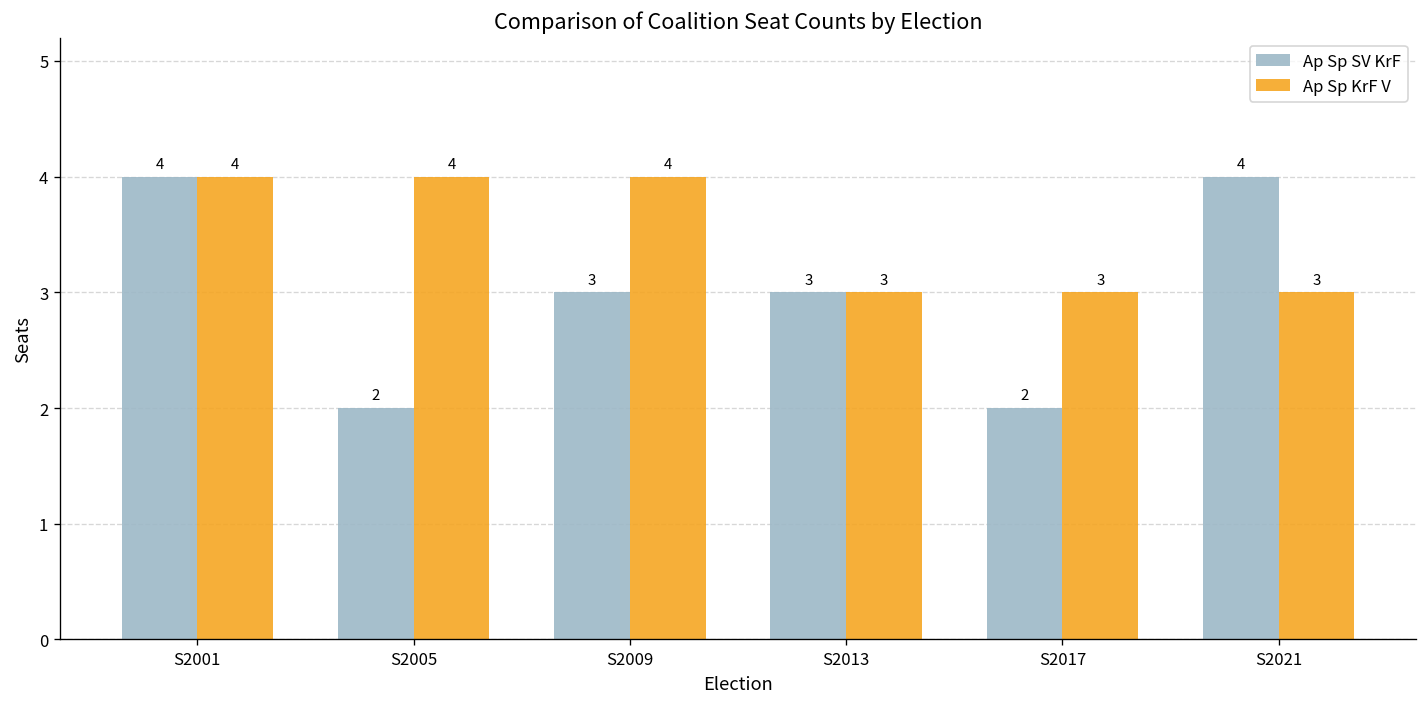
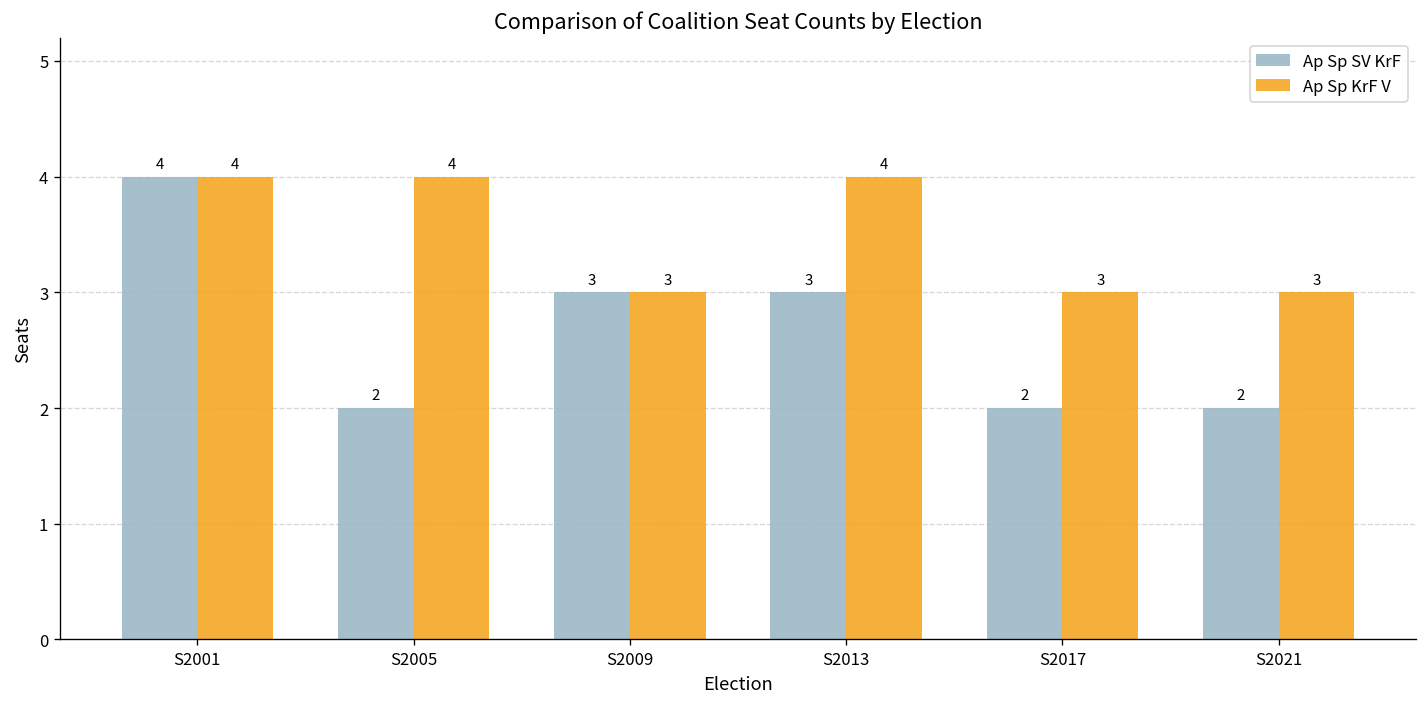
Ap Sp KrF V, S2009: 4 -> 3
Ap Sp KrF V, S2013: 3 -> 4
Ap Sp SV KrF, S2021: 4 -> 2
